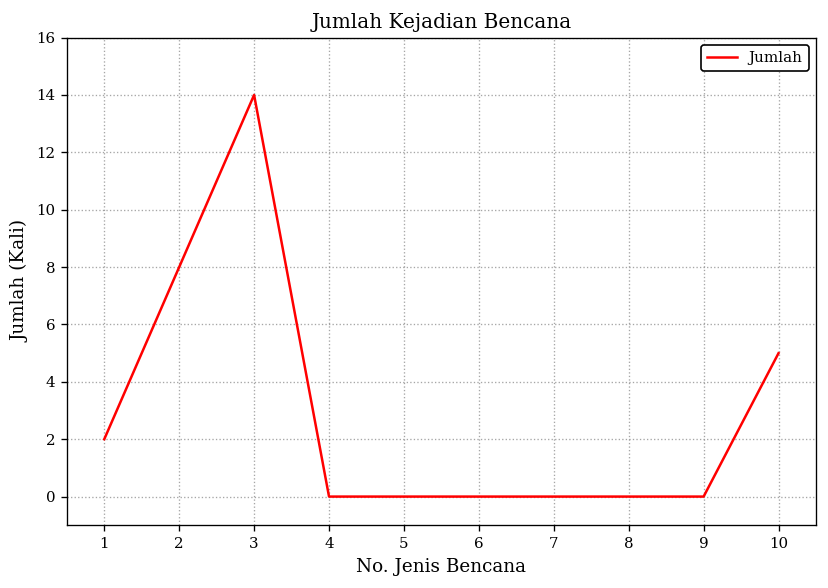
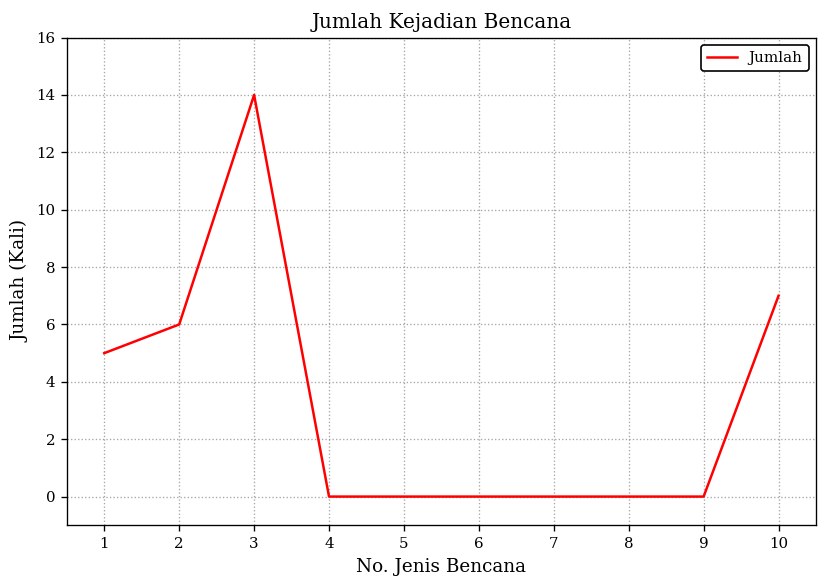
1: 2 -> 5
2: 8 -> 6
10: 5 -> 7
